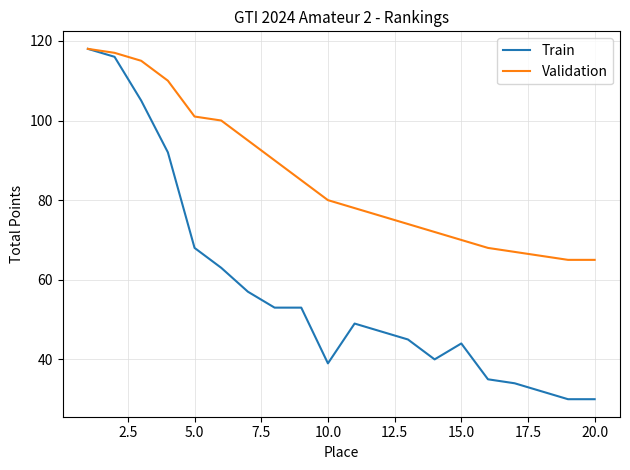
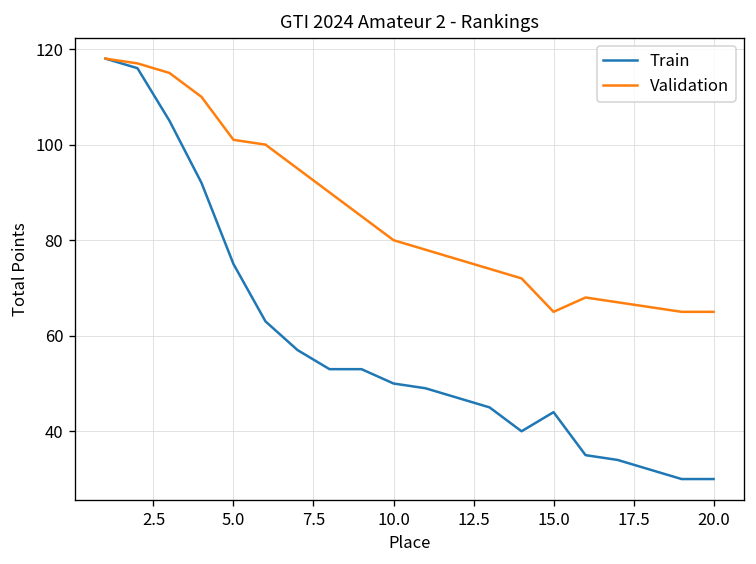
Train, 5.0: 68 -> 75
Train, 10.0: 39 -> 50
Validation, 15.0: 70 -> 65
